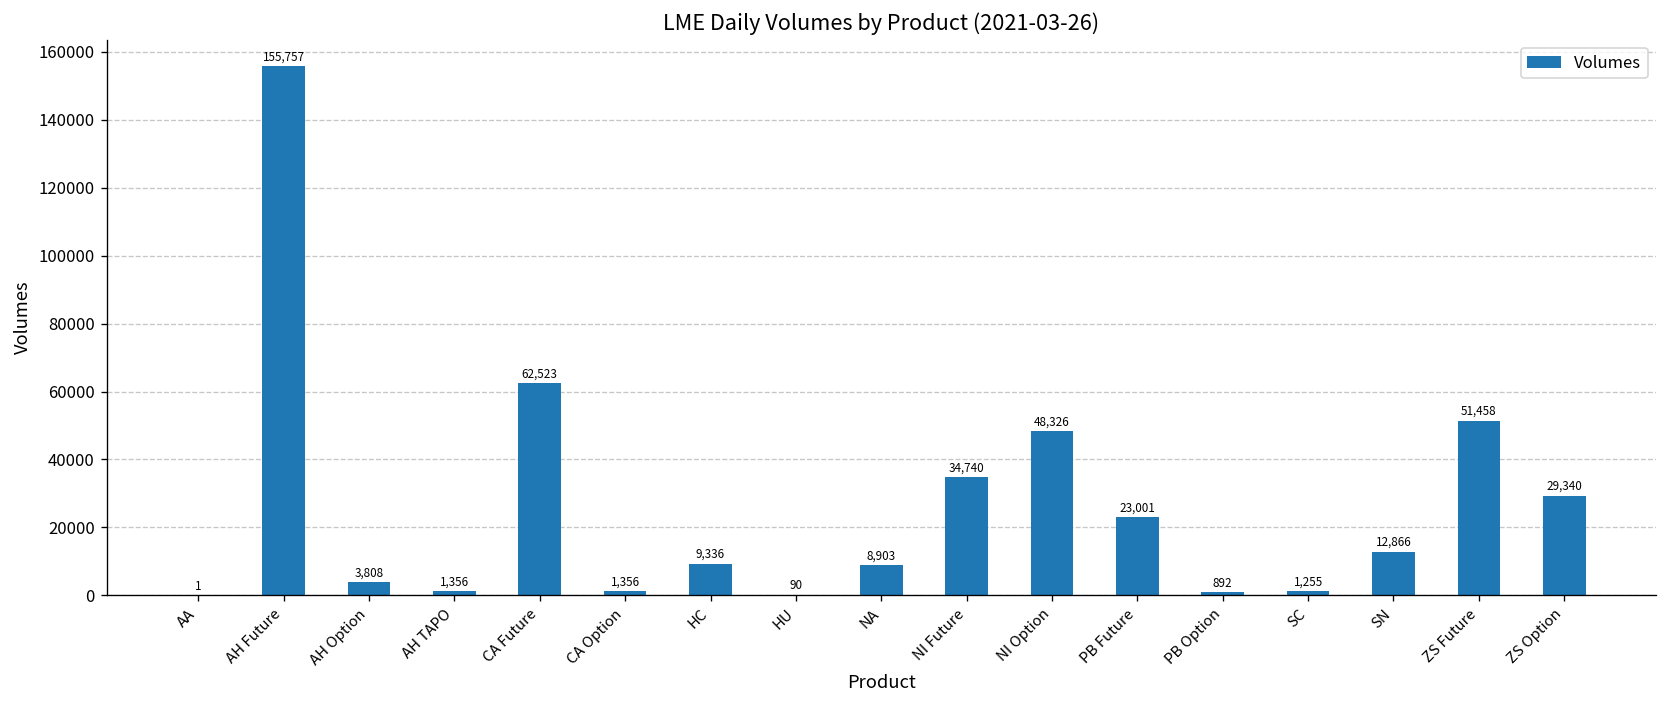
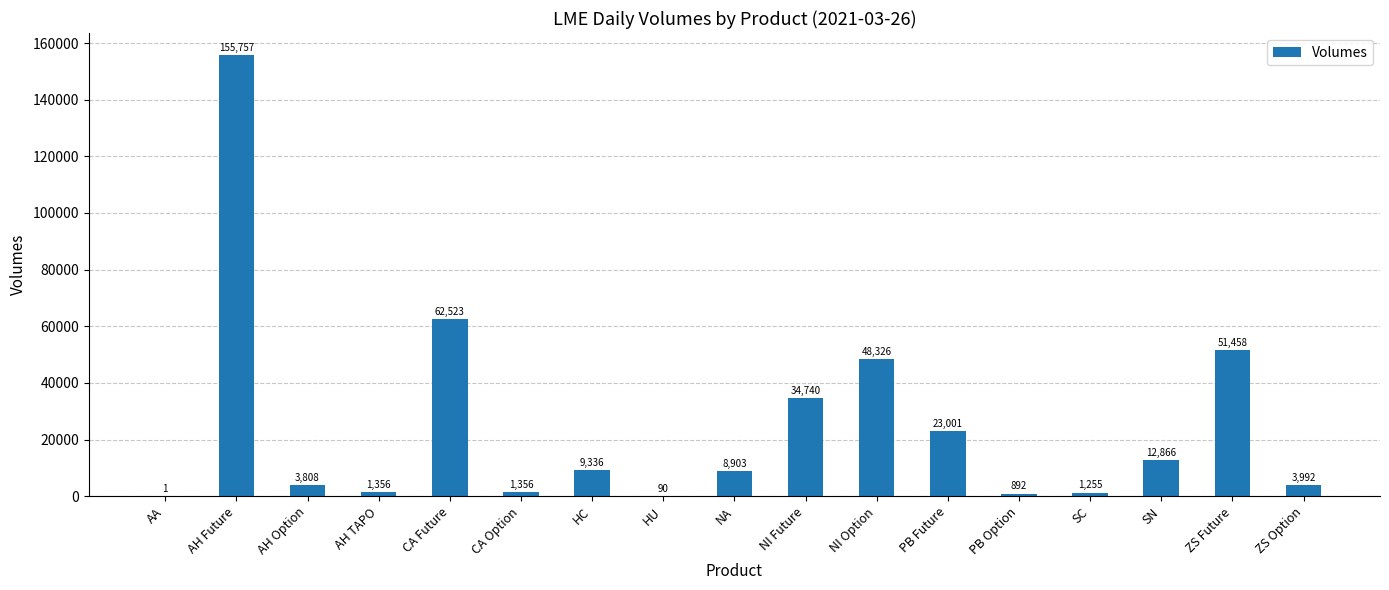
ZS Option: 29,340 -> 3,992
